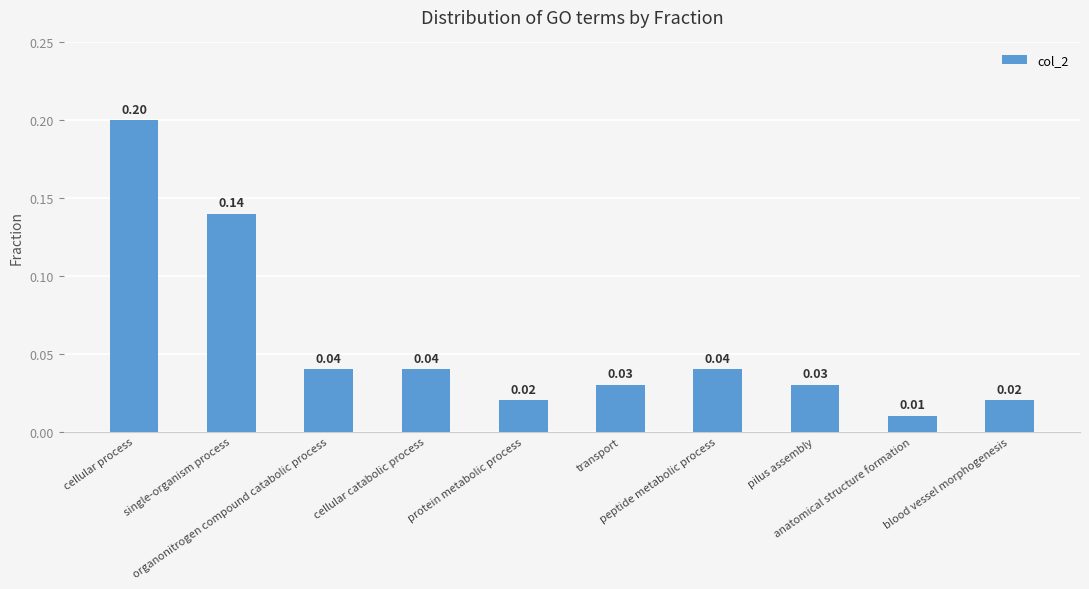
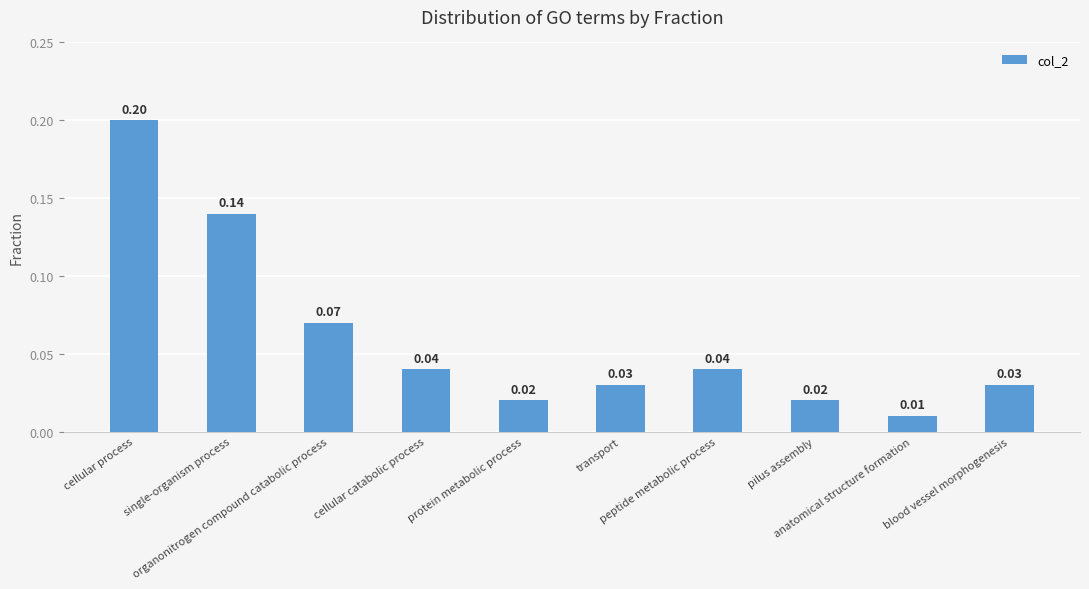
organonitrogen compound catabolic process: 0.04 -> 0.07
pilus assembly: 0.03 -> 0.02
blood vessel morphogenesis: 0.02 -> 0.03
